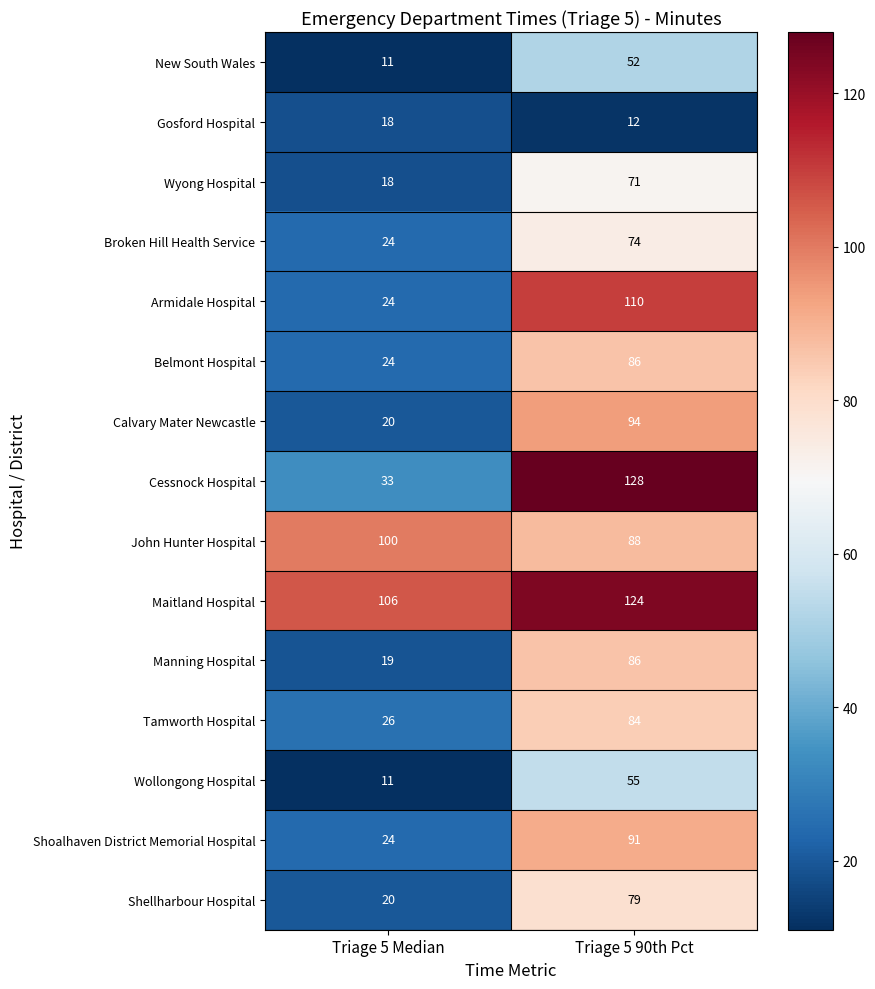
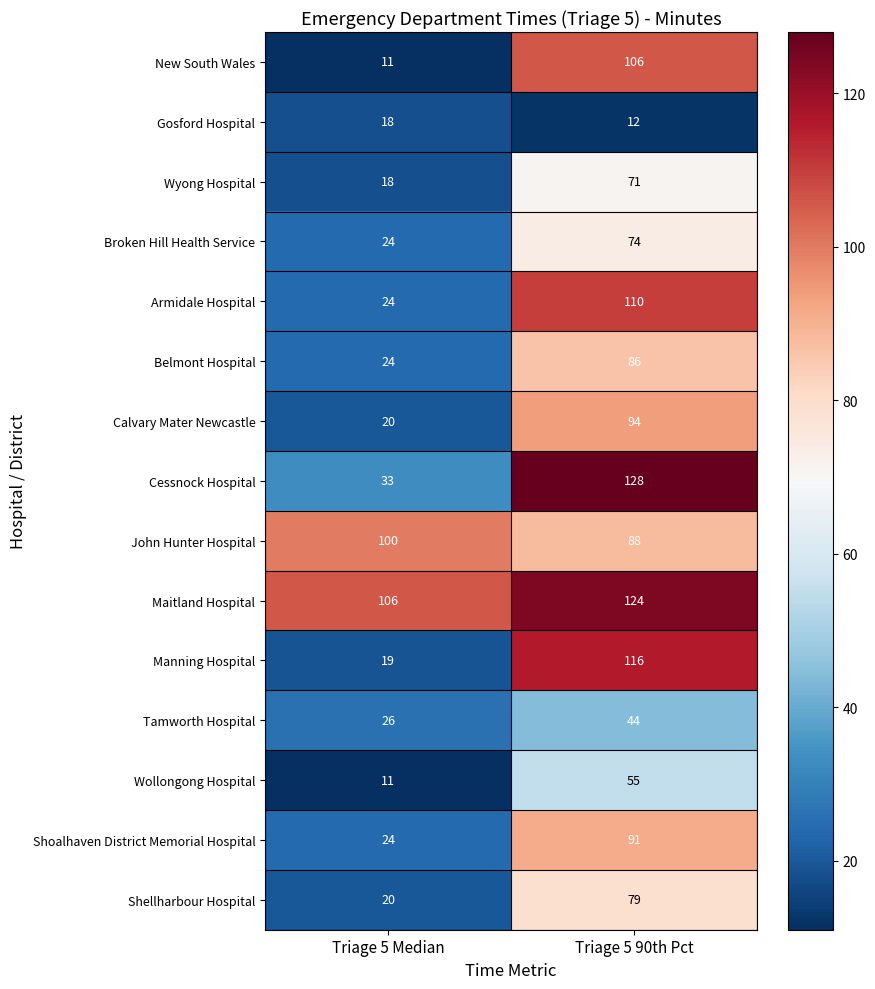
New South Wales, Triage 5 90th Pct: 52 -> 106
Manning Hospital, Triage 5 90th Pct: 86 -> 116
Tamworth Hospital, Triage 5 90th Pct: 84 -> 44
